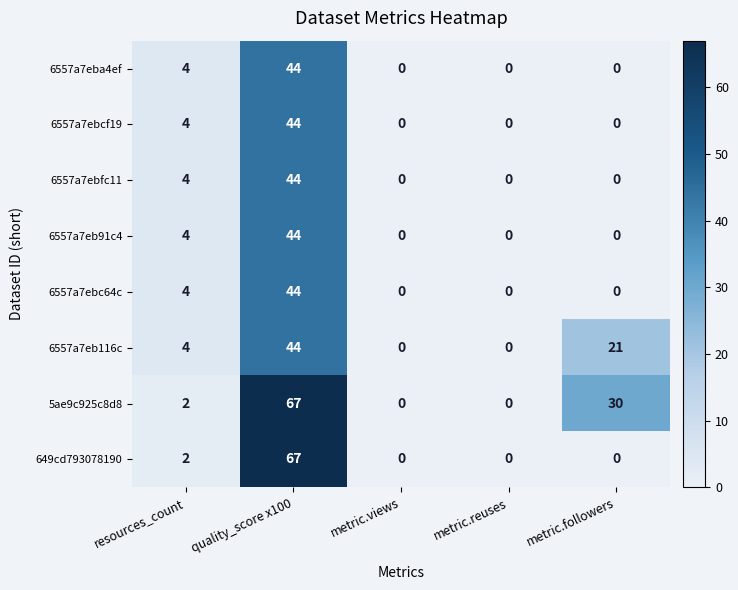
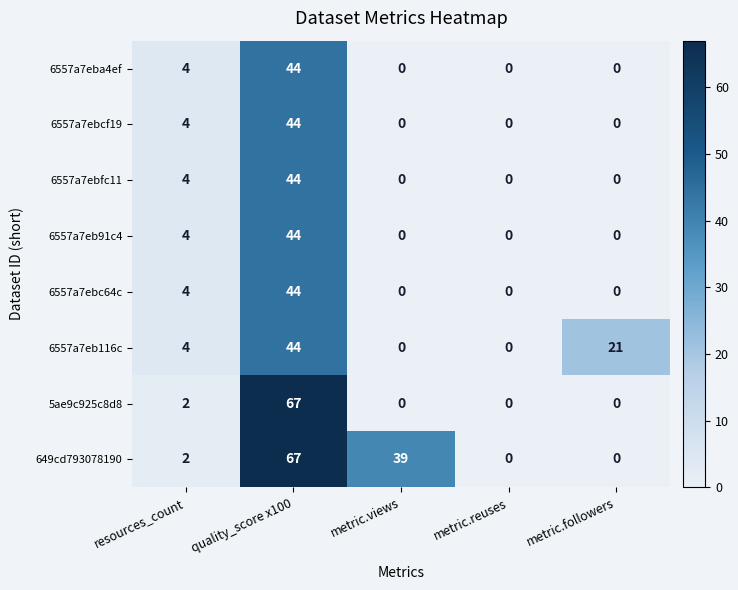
5ae9c925c8d8, metric.followers: 30 -> 0
649cd793078190, metric.views: 0 -> 39
